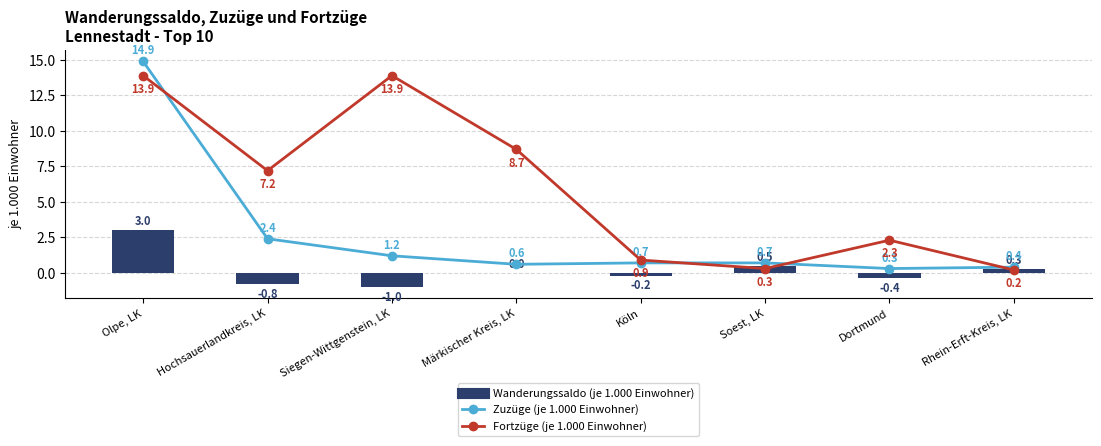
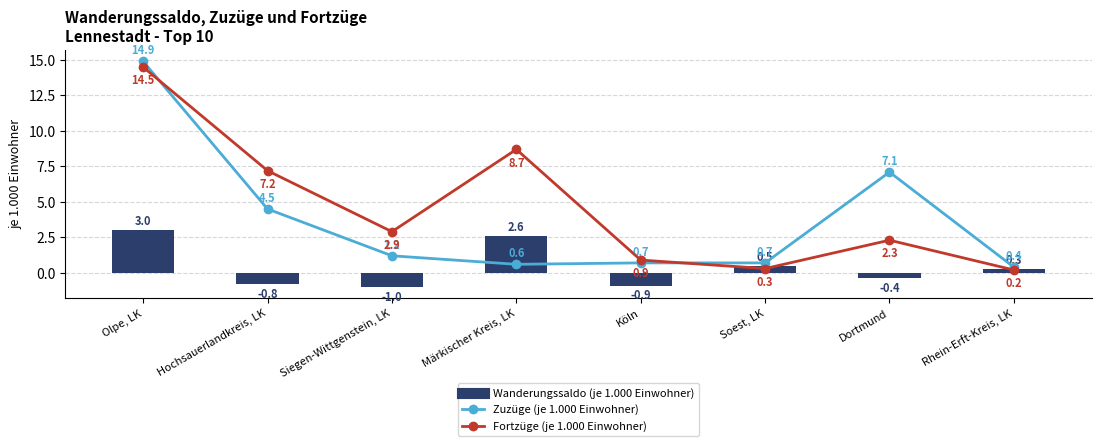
Fortzüge (je 1.000 Einwohner), Olpe, LK: 13.9 -> 14.5
Zuzüge (je 1.000 Einwohner), Hochsauerlandkreis, LK: 2.4 -> 4.5
Fortzüge (je 1.000 Einwohner), Siegen-Wittgenstein, LK: 13.9 -> 2.9
Wanderungssaldo (je 1.000 Einwohner), Märkischer Kreis, LK: 0.0 -> 2.6
Wanderungssaldo (je 1.000 Einwohner), Köln: -0.2 -> -0.9
Zuzüge (je 1.000 Einwohner), Dortmund: 0.3 -> 7.1
